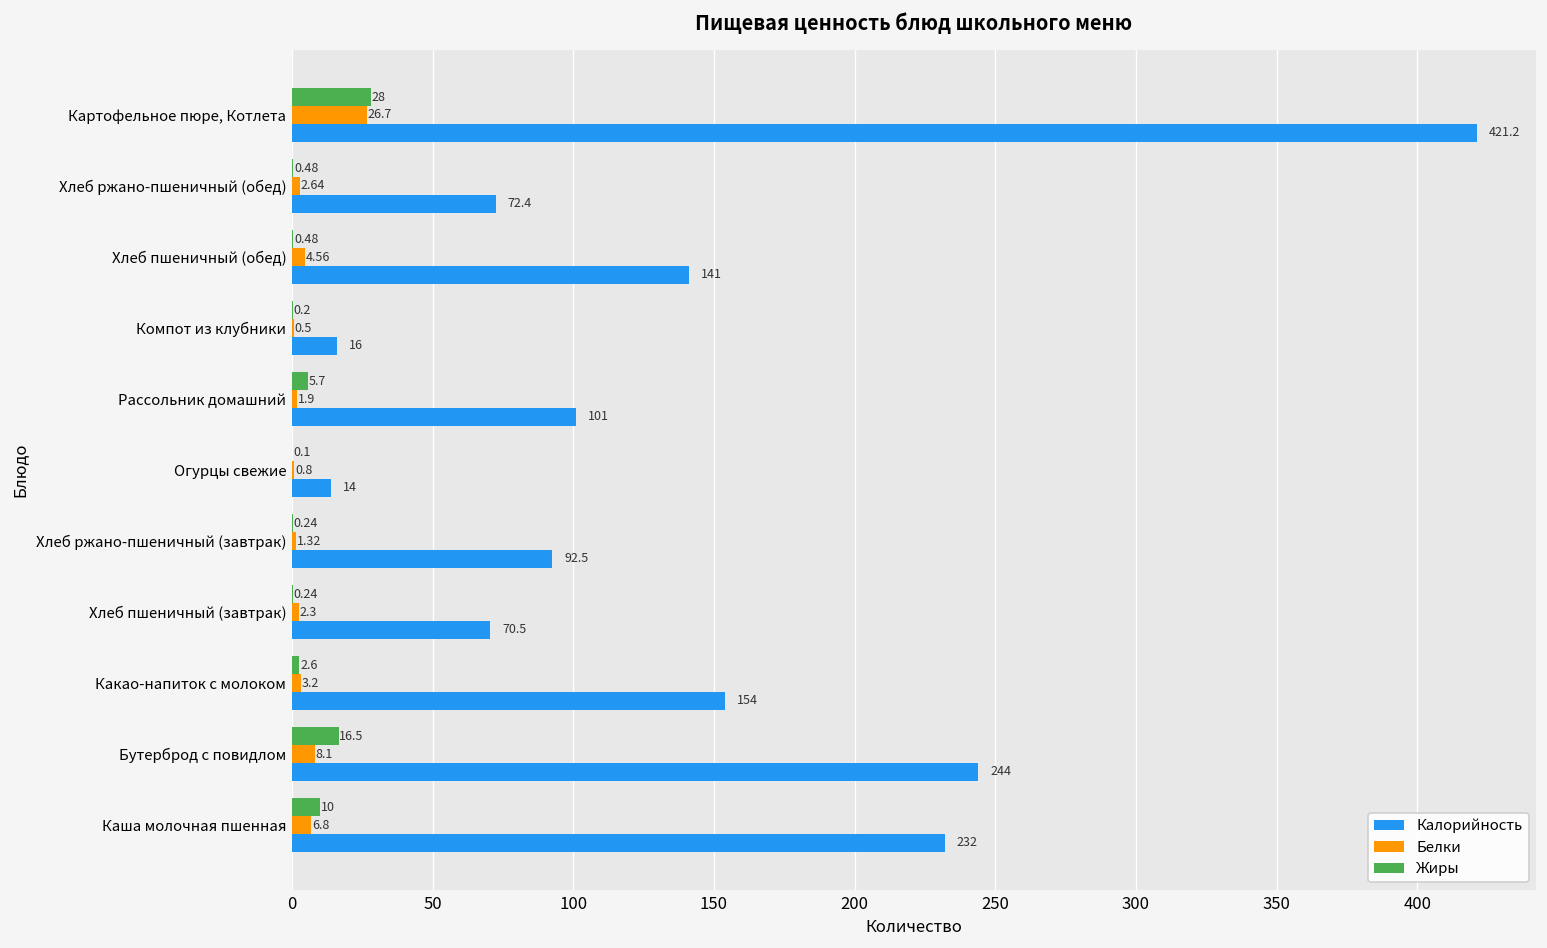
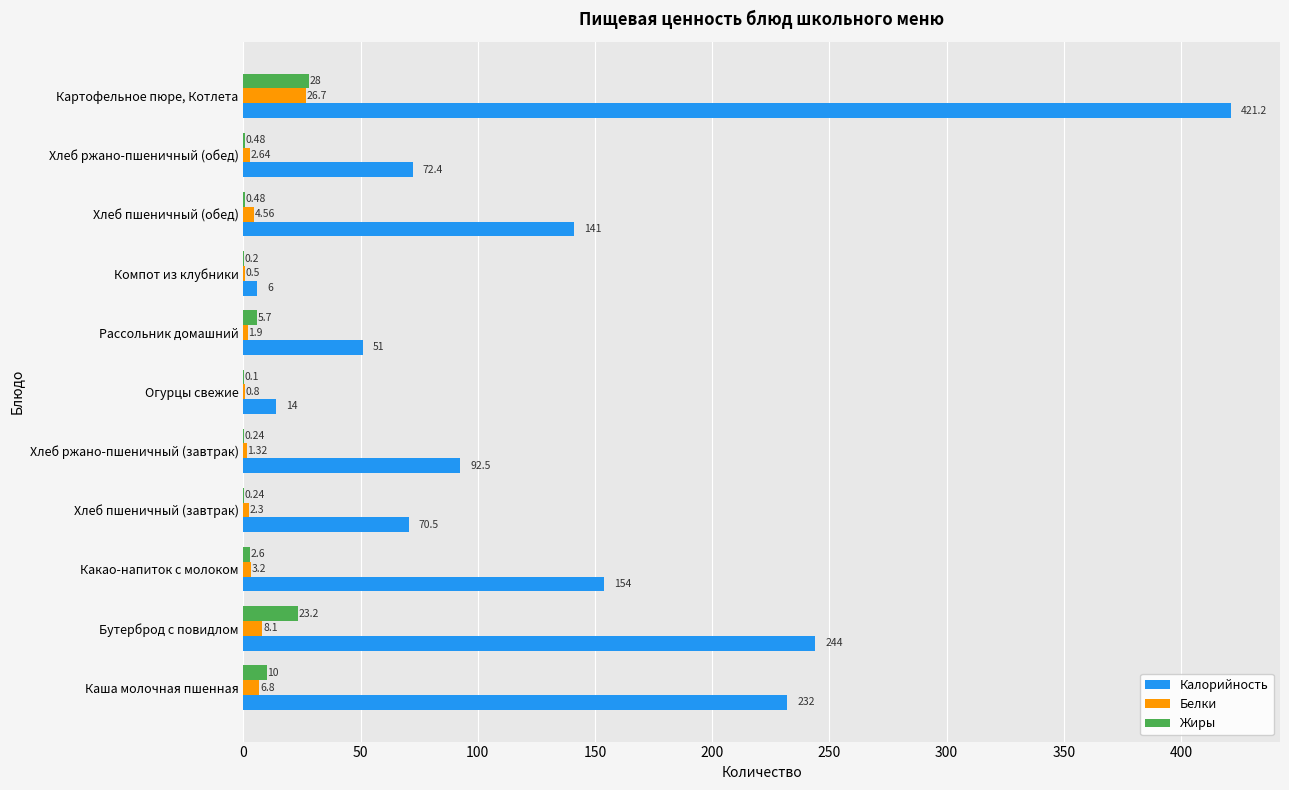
Калорийность, Компот из клубники: 16 -> 6
Калорийность, Рассольник домашний: 101 -> 51
Жиры, Бутерброд с повидлом: 16.5 -> 23.2
